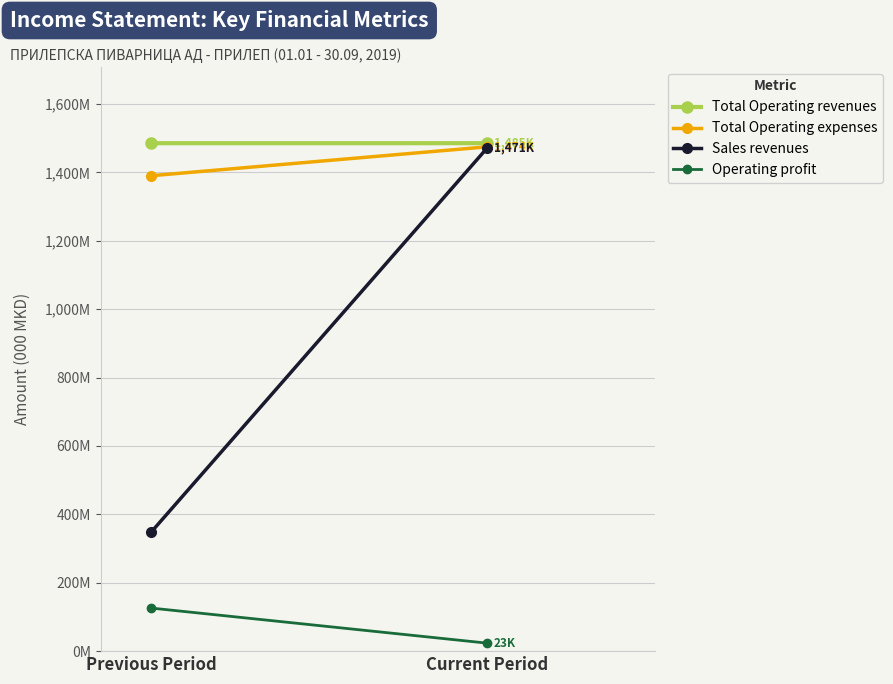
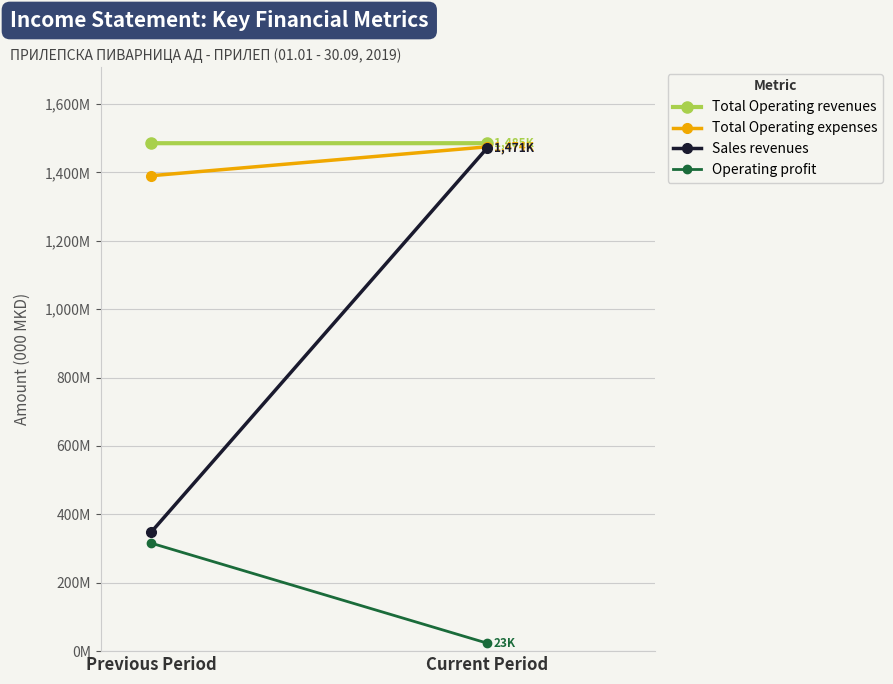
Operating profit, Previous Period: 130,000,000 -> 320,000,000
